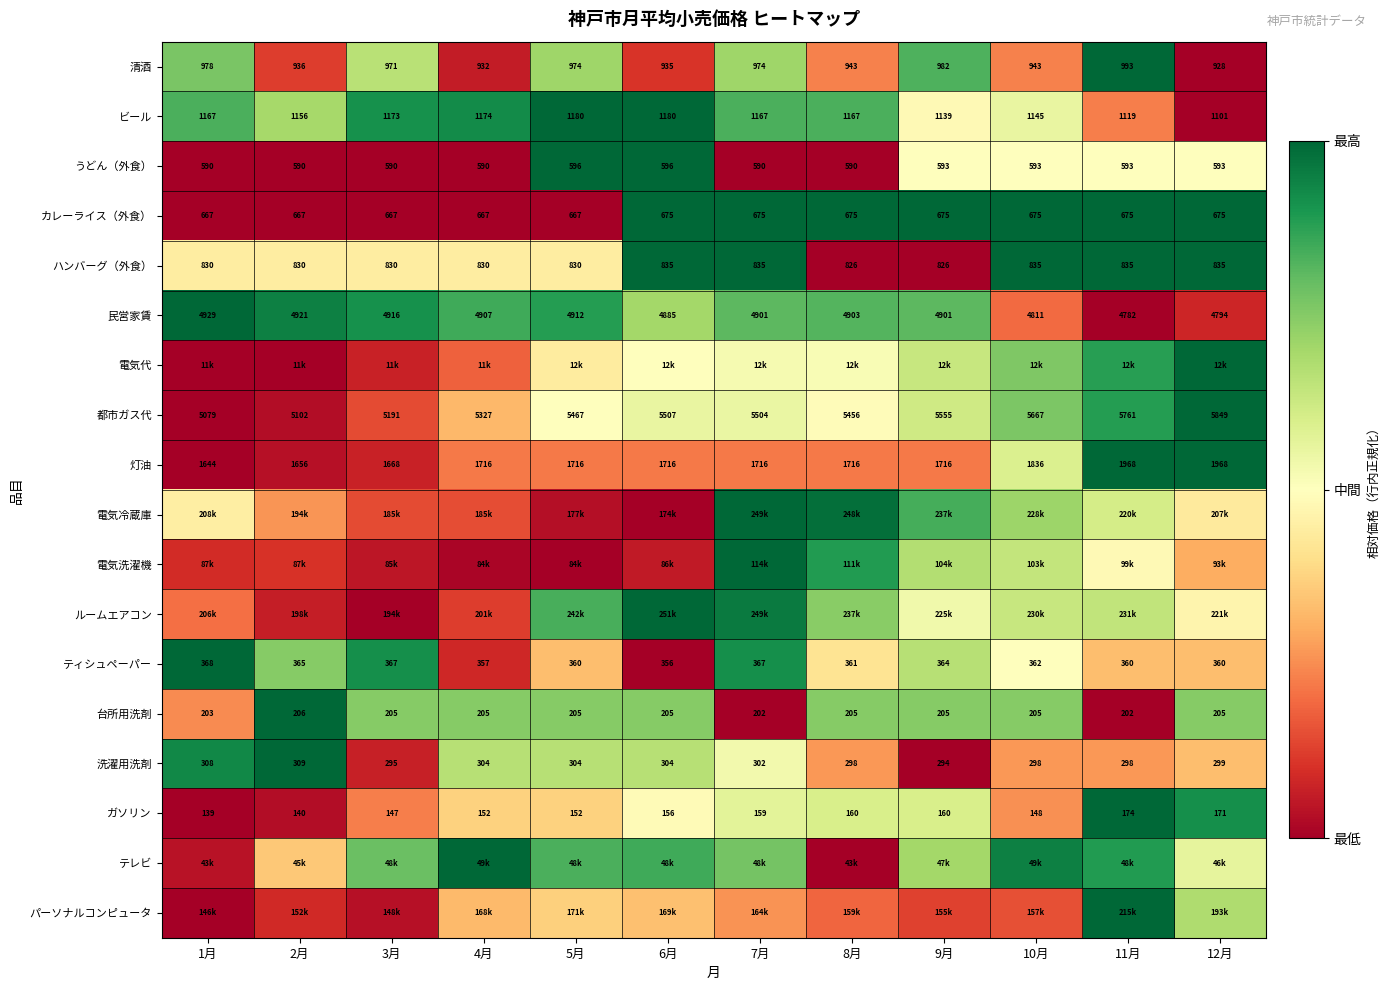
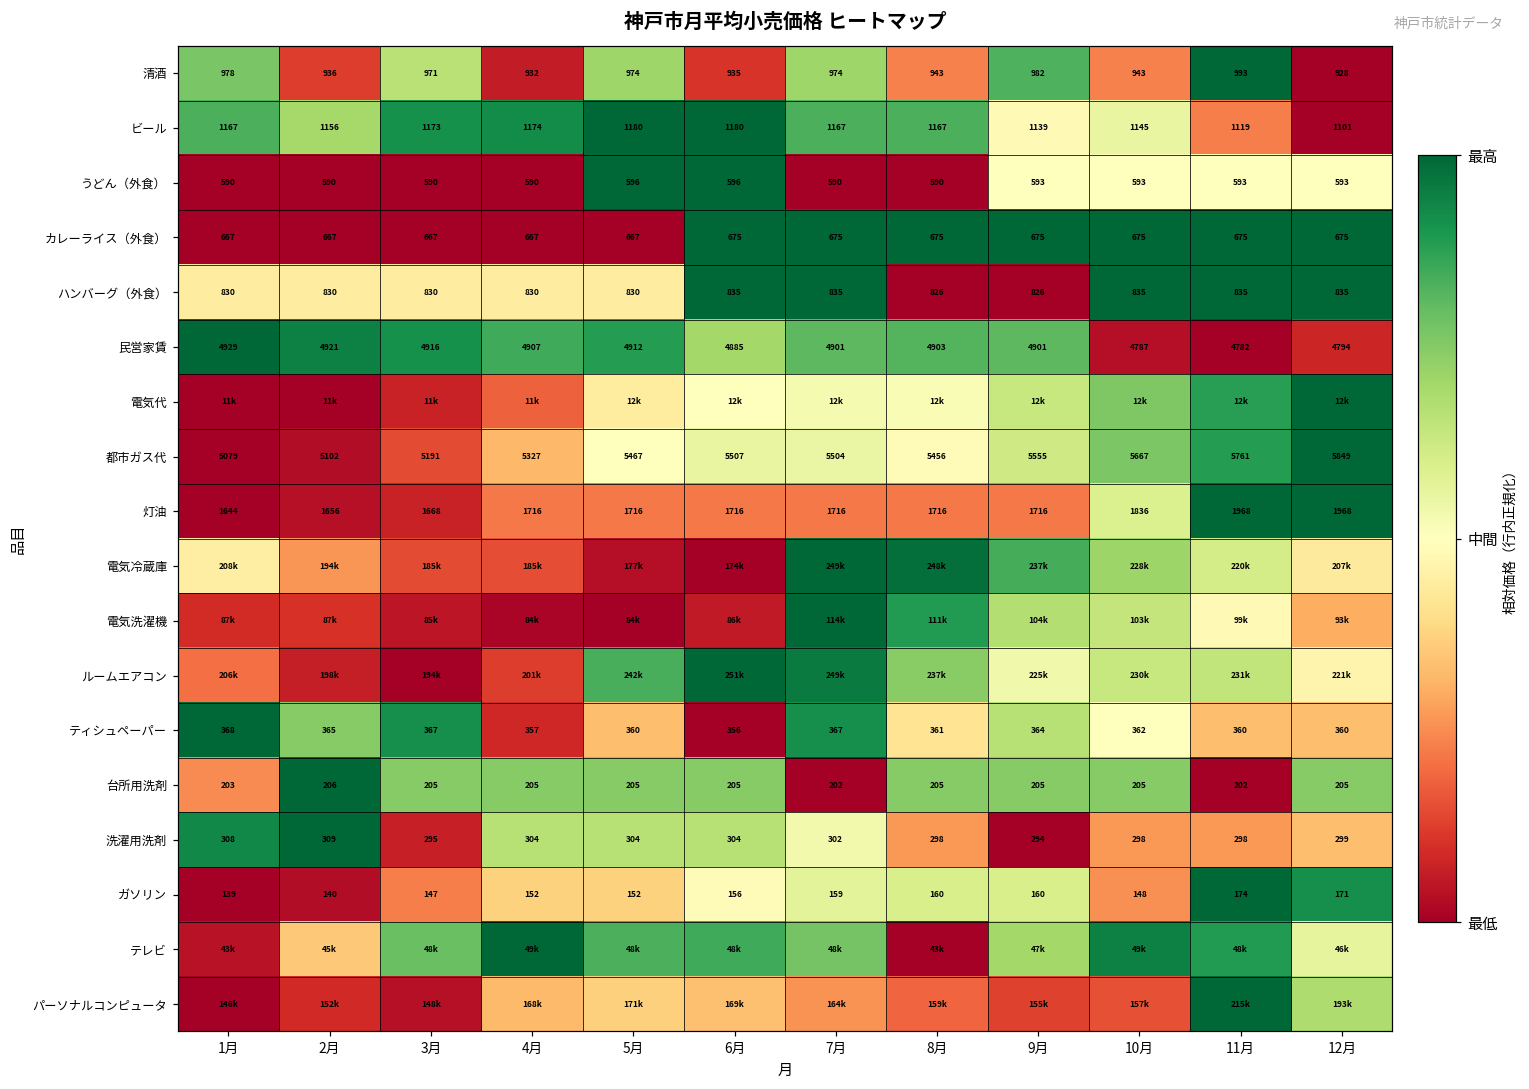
民営家賃, 10月: 4811 -> 4787
